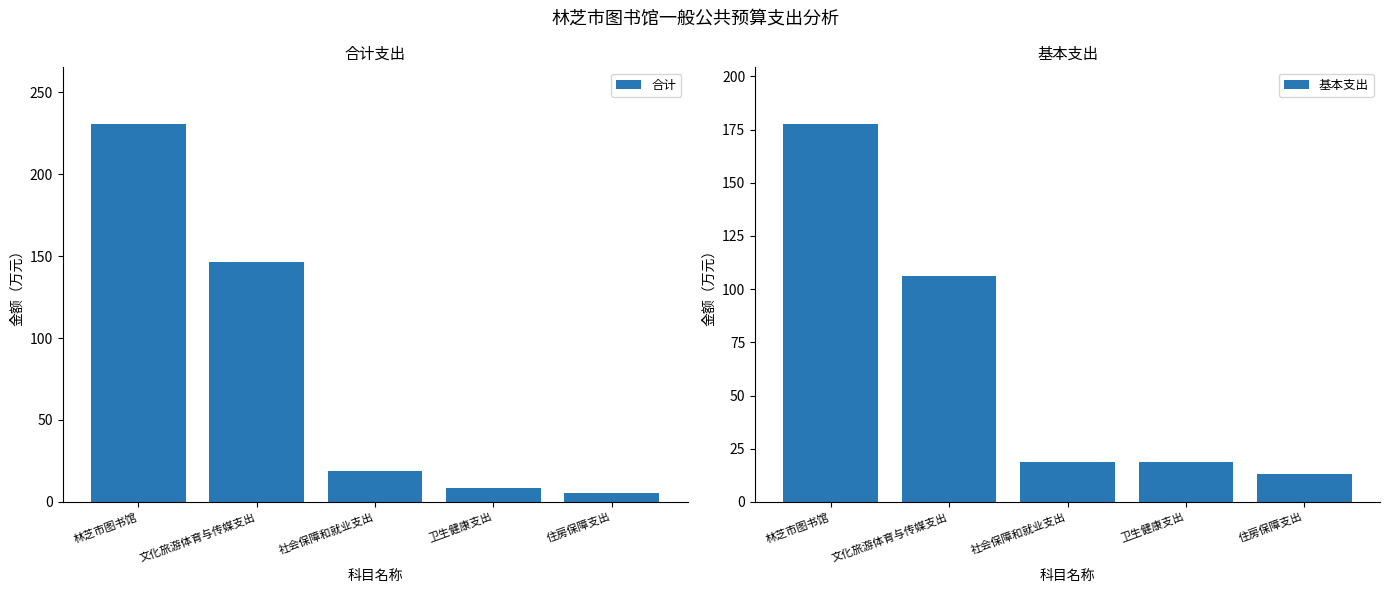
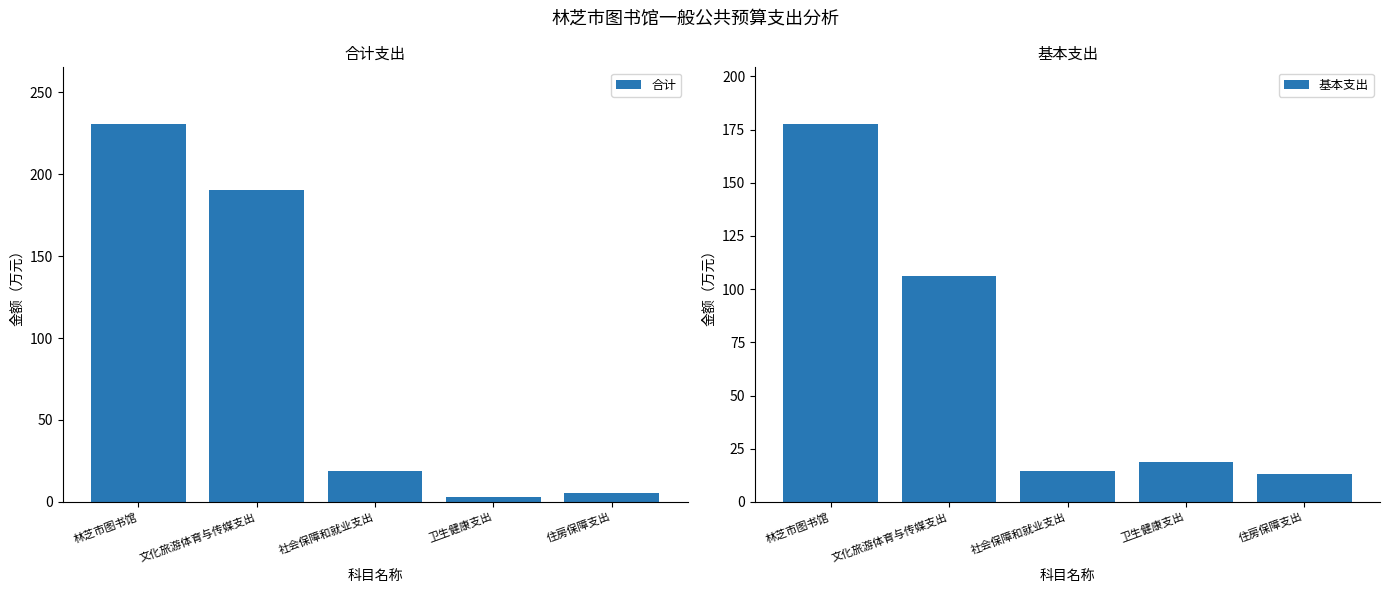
合计支出, 文化旅游体育与传媒支出: 146 -> 191
合计支出, 卫生健康支出: 8 -> 3
基本支出, 社会保障和就业支出: 19 -> 14
